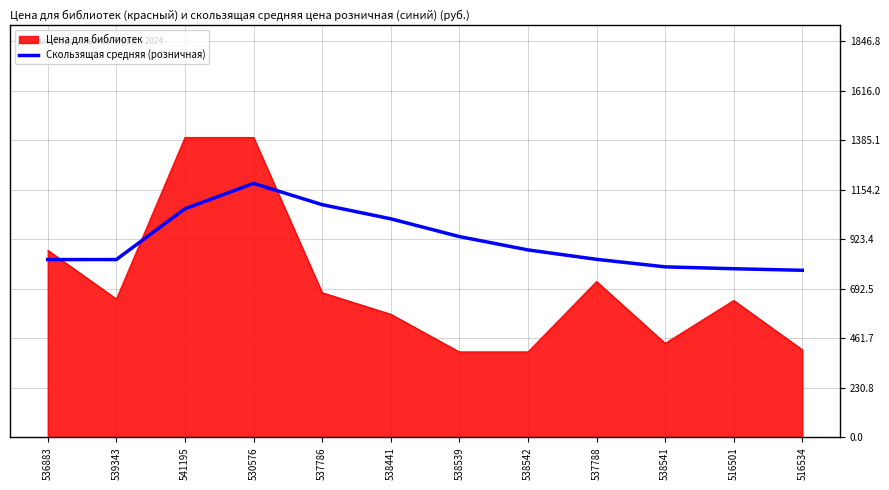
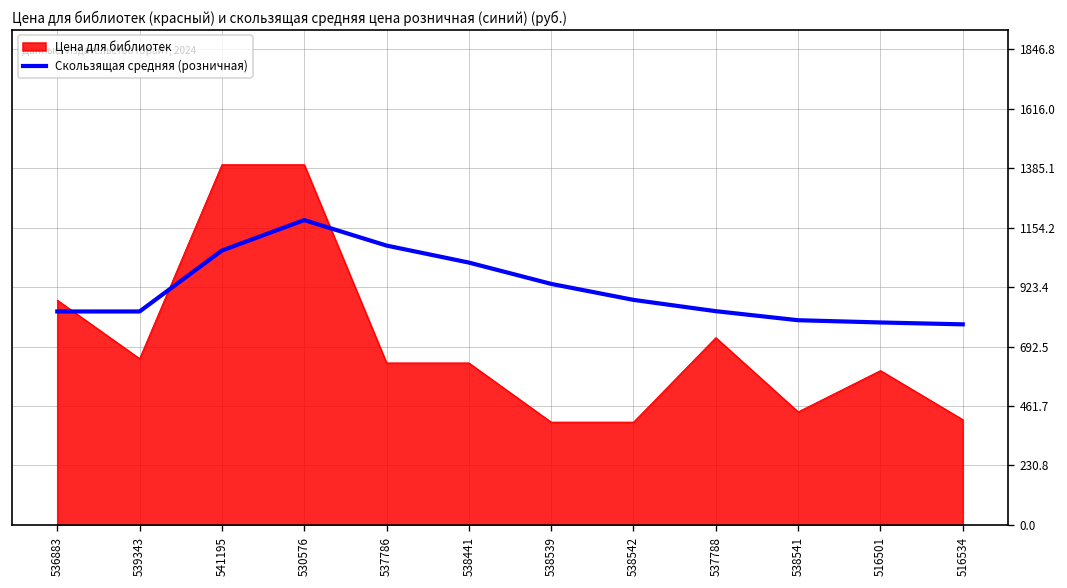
Цена для библиотек, 537786: 680 -> 630
Цена для библиотек, 538441: 570 -> 630
Цена для библиотек, 516501: 640 -> 600
